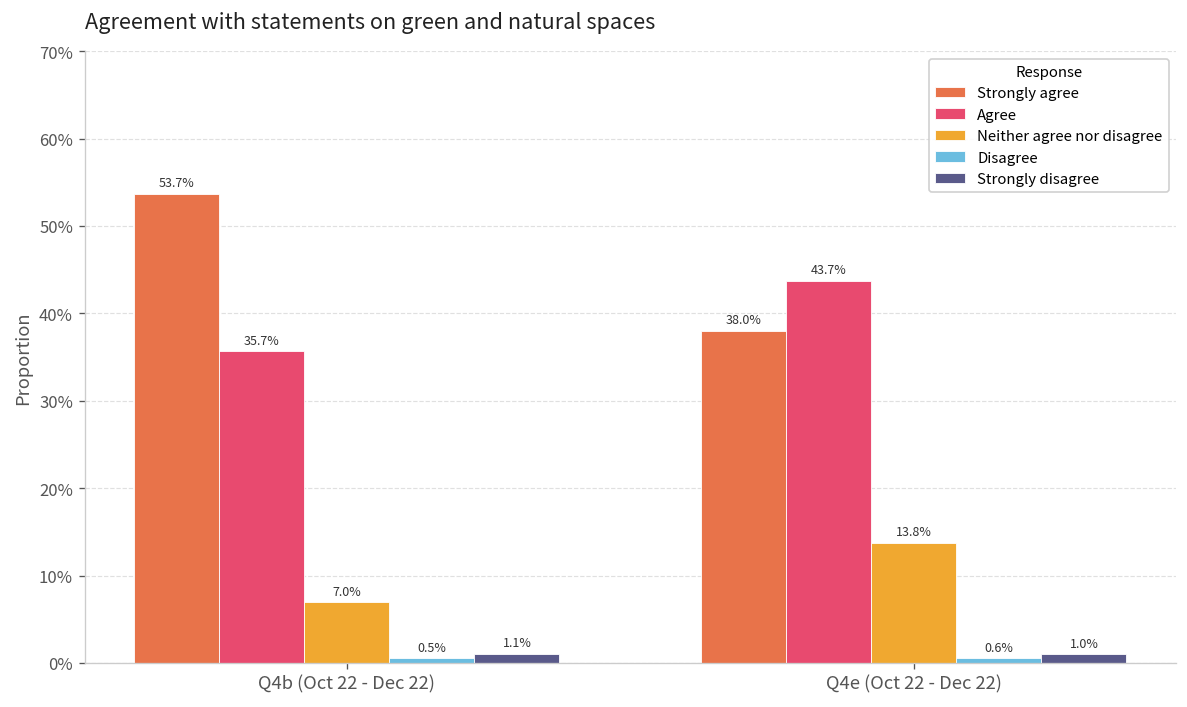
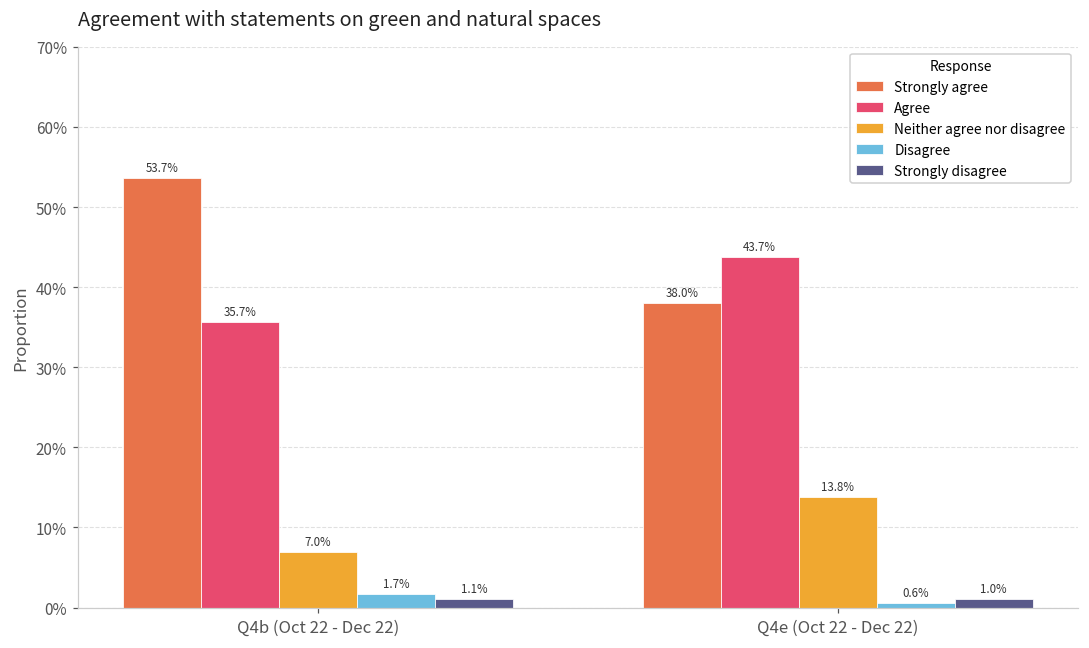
Disagree, Q4b (Oct 22 - Dec 22): 0.5% -> 1.7%
